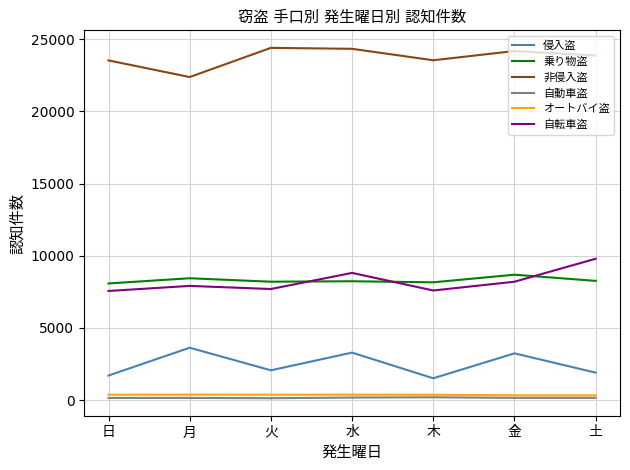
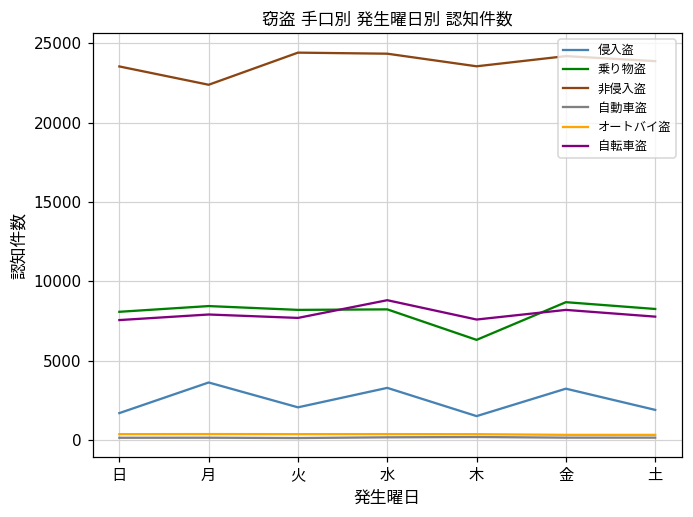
乗り物盗, 木: 8200 -> 6300
自転車盗, 土: 9800 -> 7800
